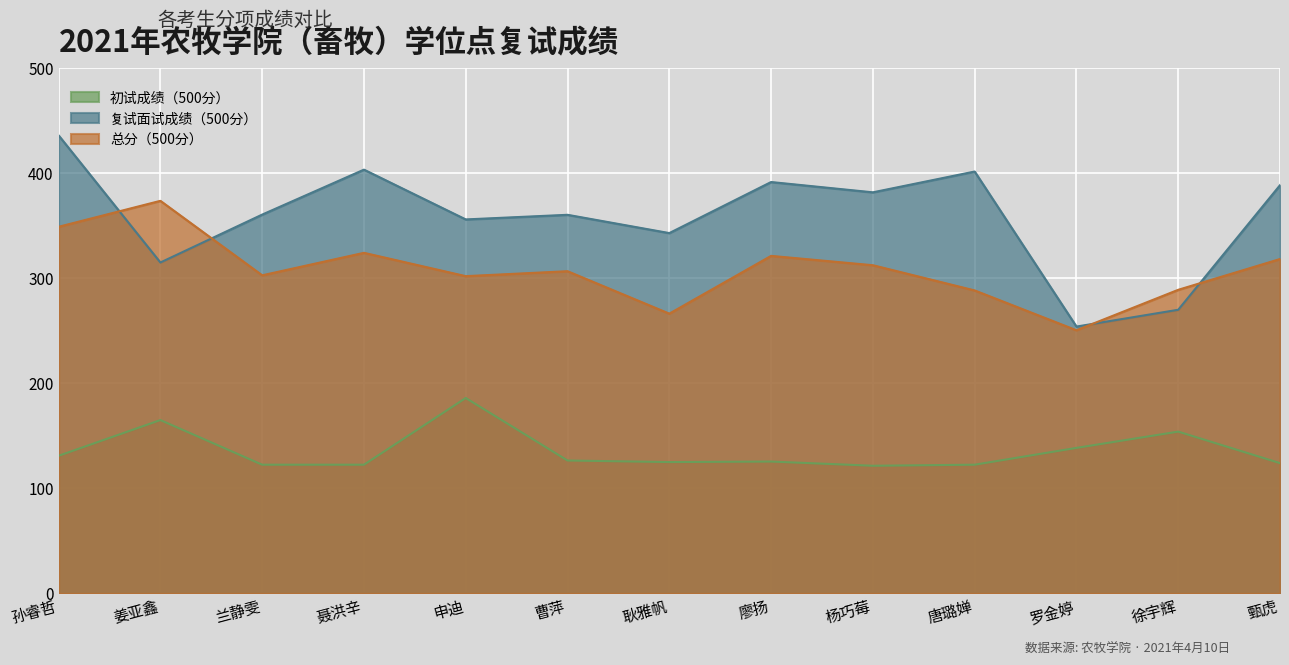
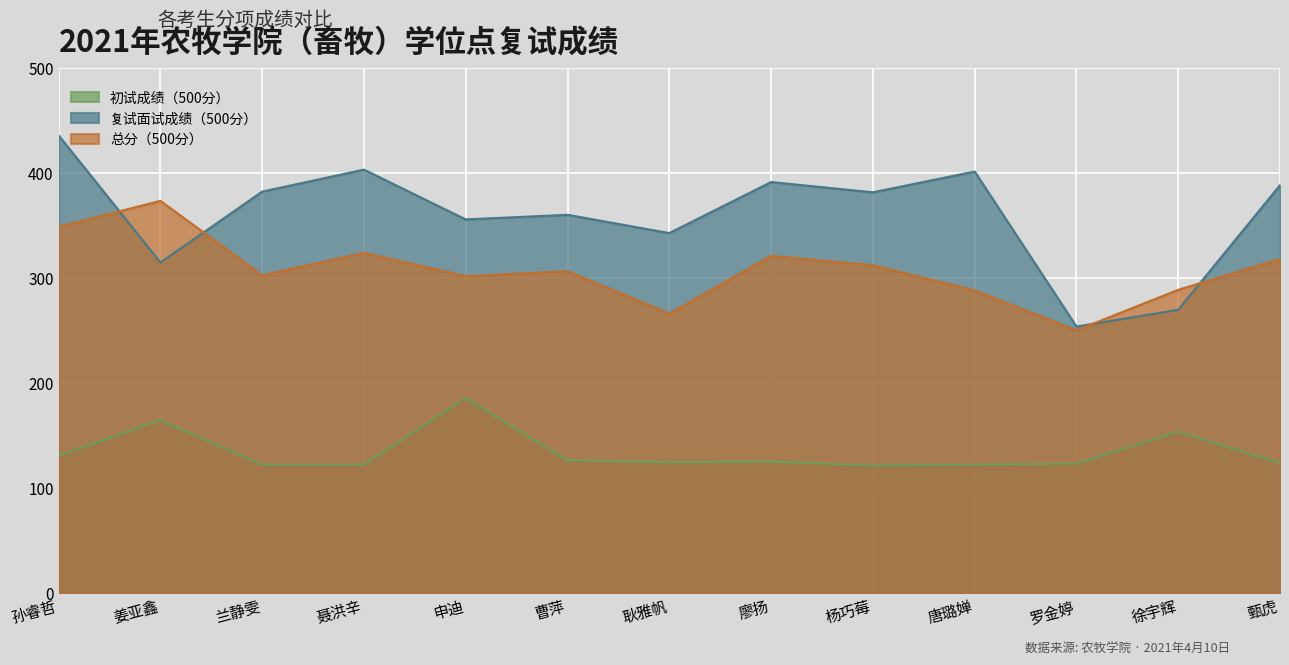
复试面试成绩（500分）, 兰静雯: 361 -> 383
初试成绩（500分）, 罗金婷: 139 -> 124
